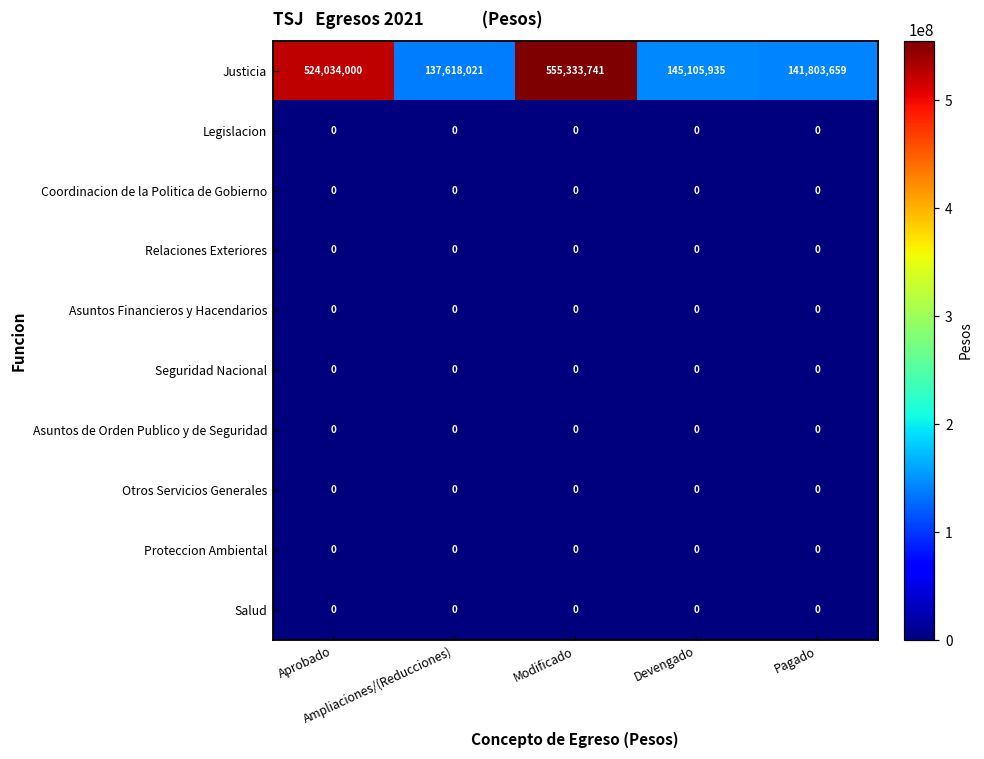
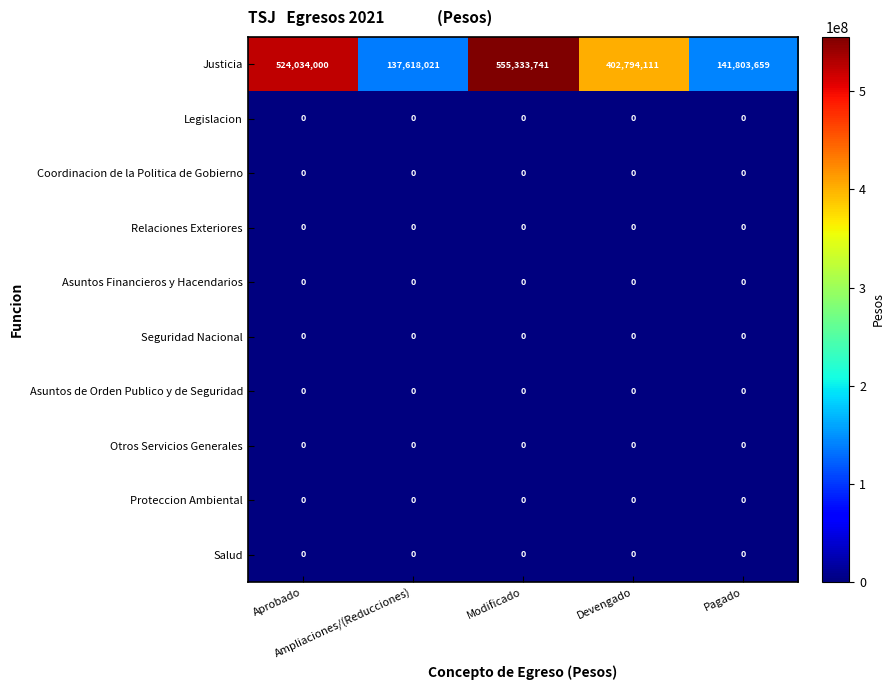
Justicia, Devengado: 145,105,935 -> 402,794,111
